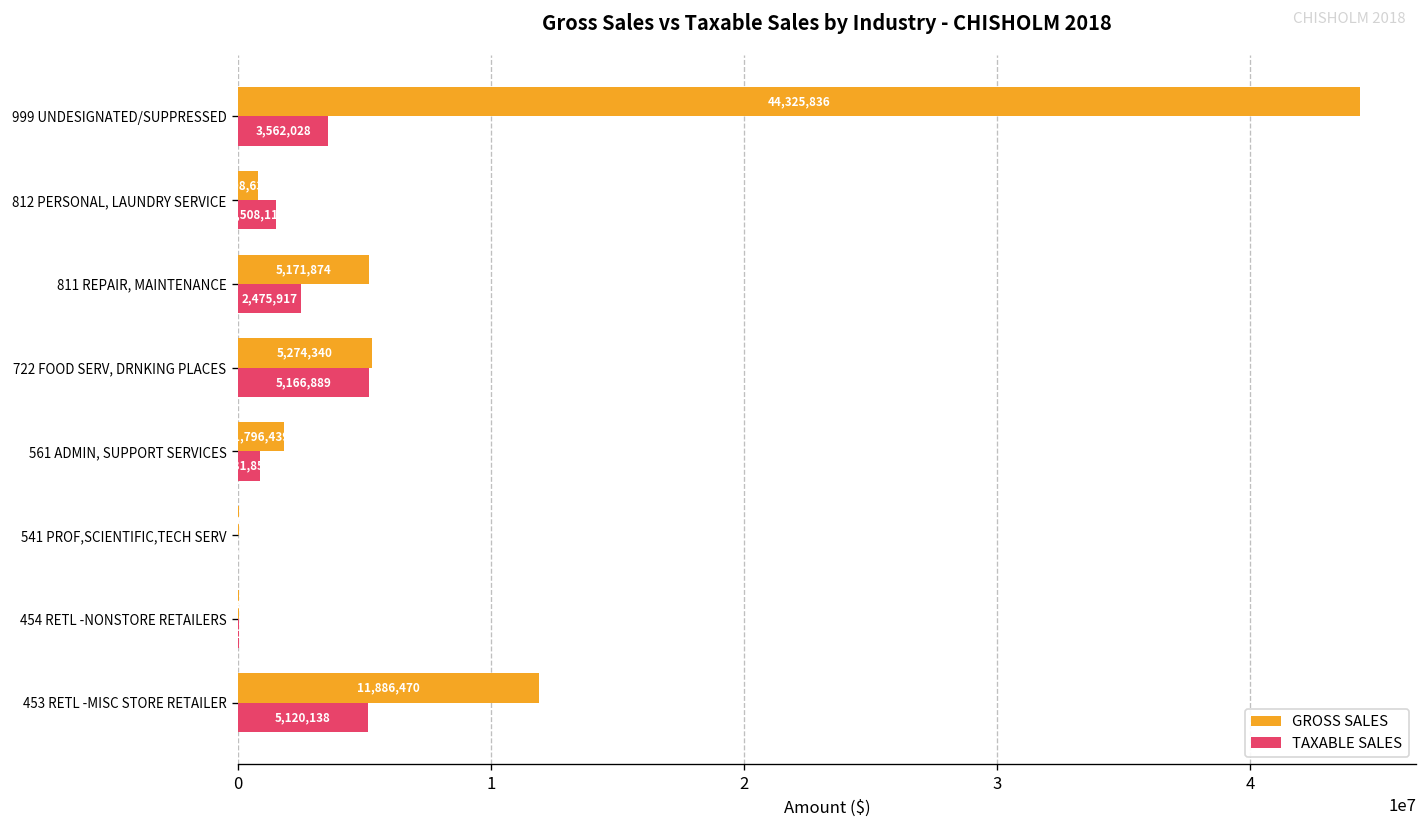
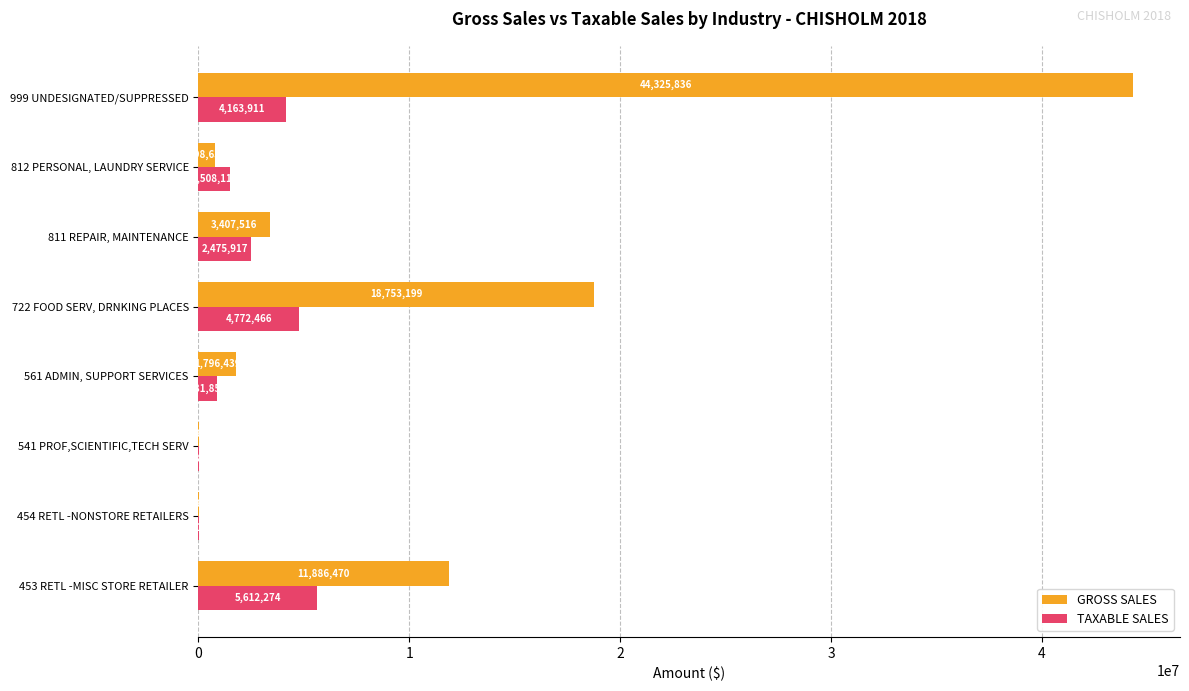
TAXABLE SALES, 999 UNDESIGNATED/SUPPRESSED: 3,562,028 -> 4,163,911
GROSS SALES, 811 REPAIR, MAINTENANCE: 5,171,874 -> 3,407,516
GROSS SALES, 722 FOOD SERV, DRNKING PLACES: 5,274,340 -> 18,753,199
TAXABLE SALES, 722 FOOD SERV, DRNKING PLACES: 5,166,889 -> 4,772,466
TAXABLE SALES, 453 RETL -MISC STORE RETAILER: 5,120,138 -> 5,612,274
